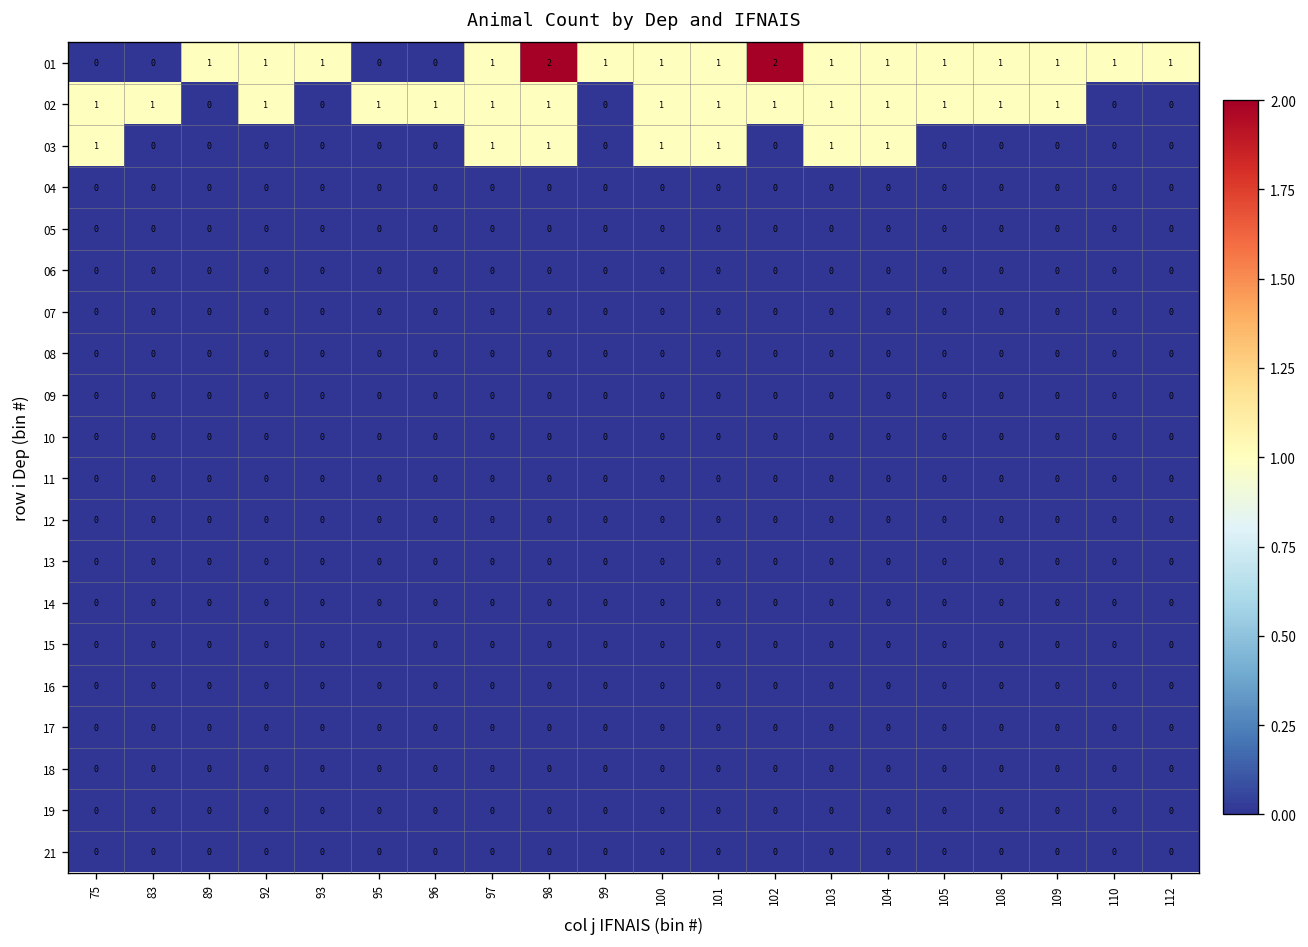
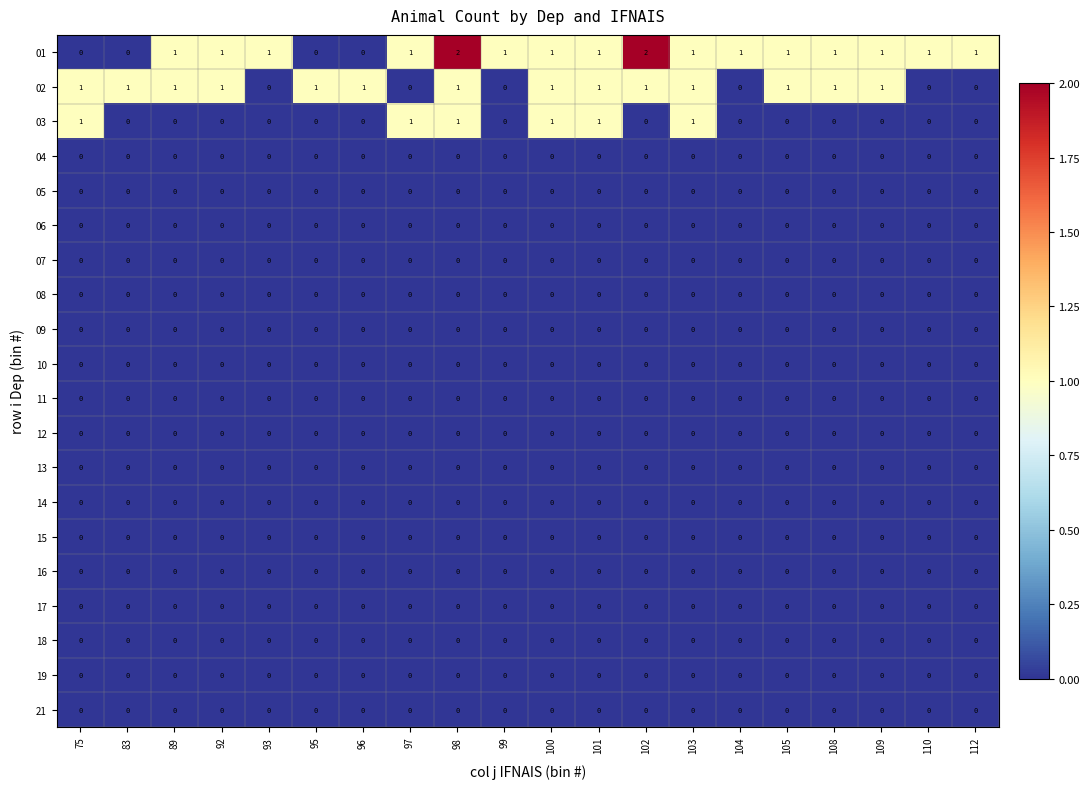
02, 89: 0 -> 1
02, 97: 1 -> 0
02, 104: 1 -> 0
03, 104: 1 -> 0
